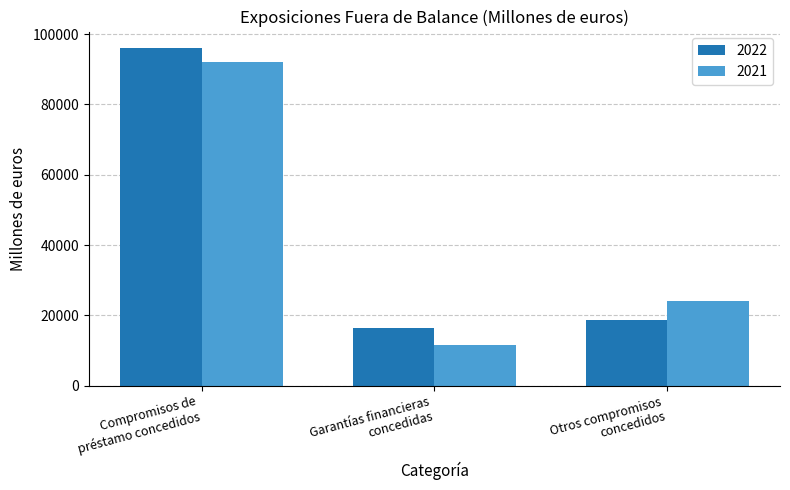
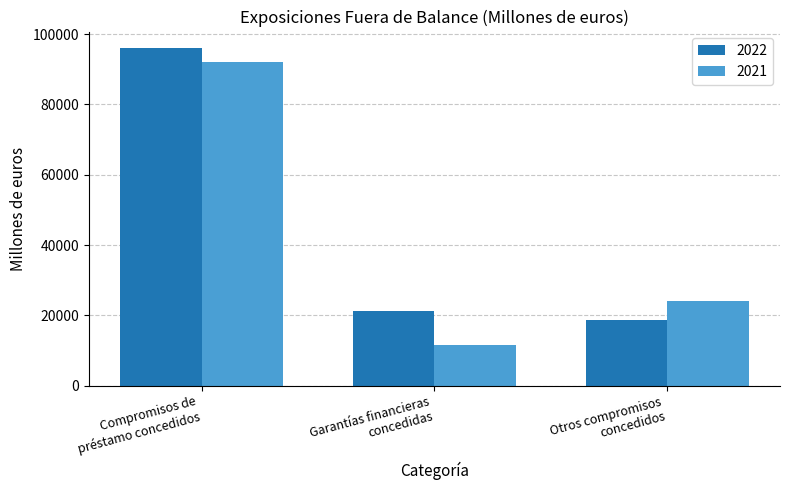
2022, Garantías financieras concedidas: 16000 -> 21000
